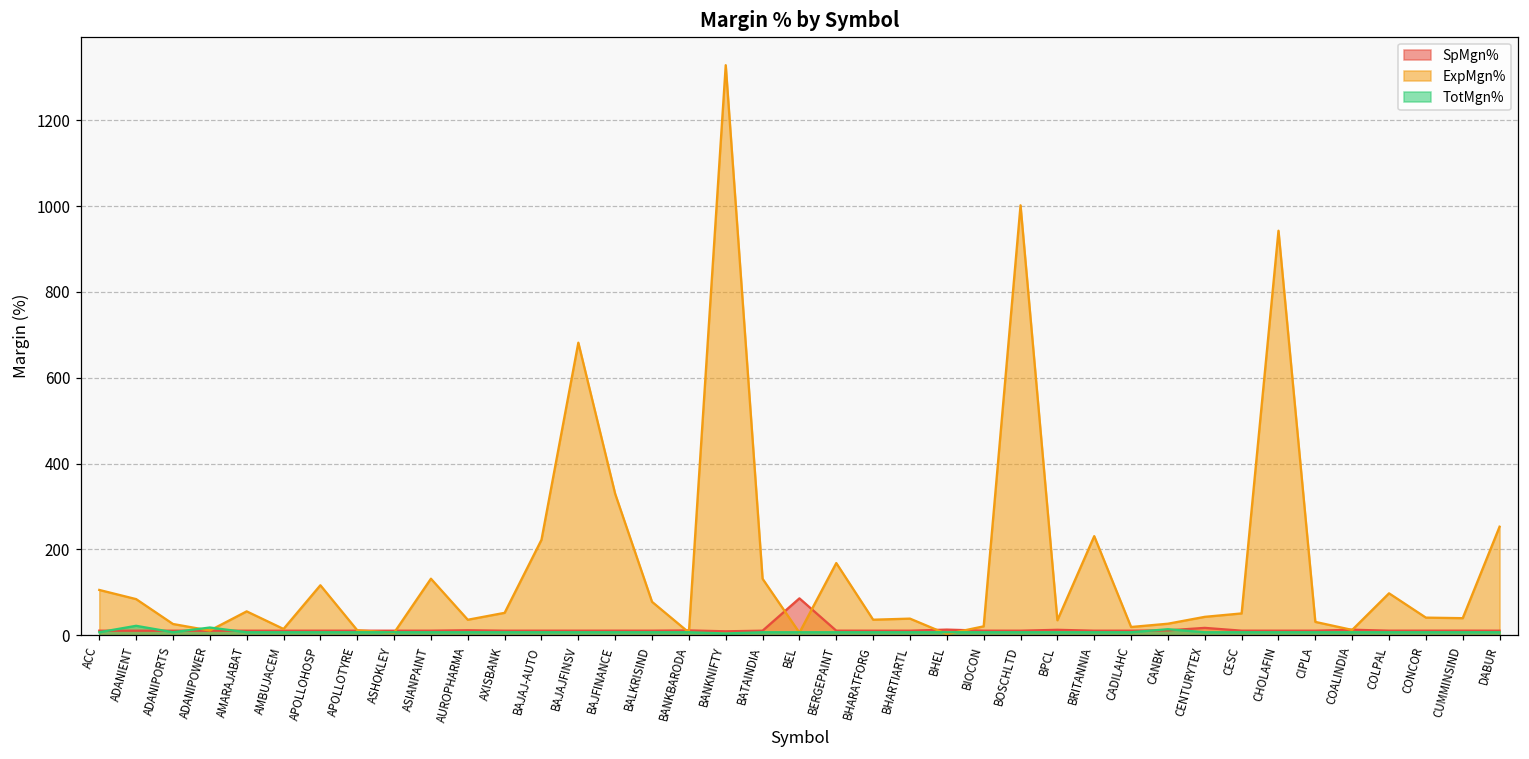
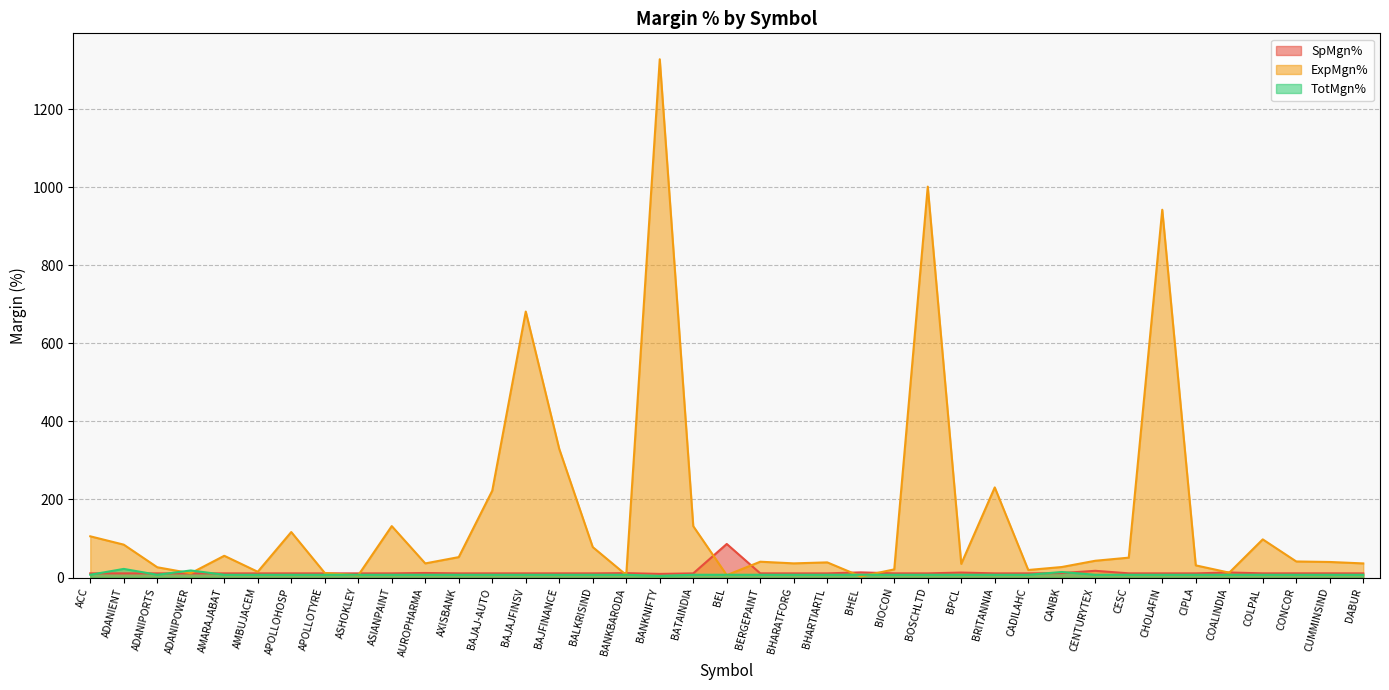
ExpMgn%, BERGEPAINT: 170 -> 40
ExpMgn%, DABUR: 250 -> 40
